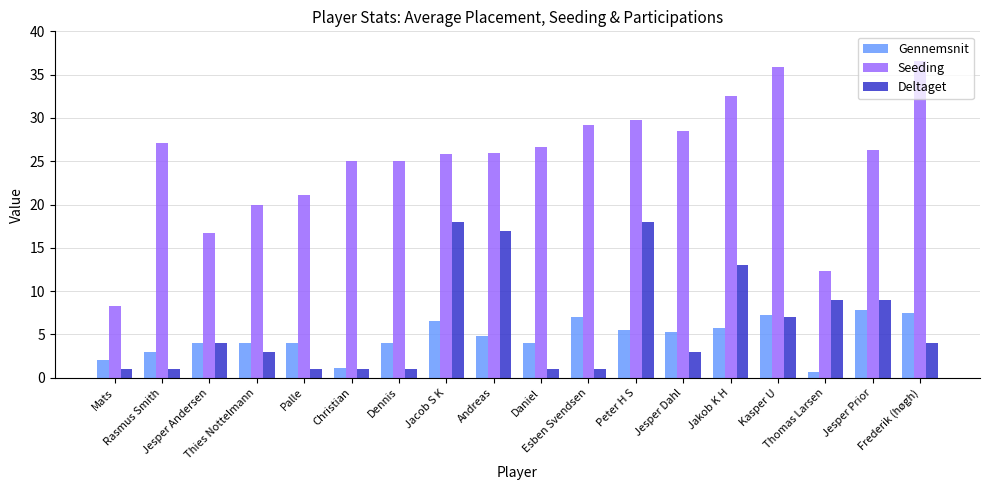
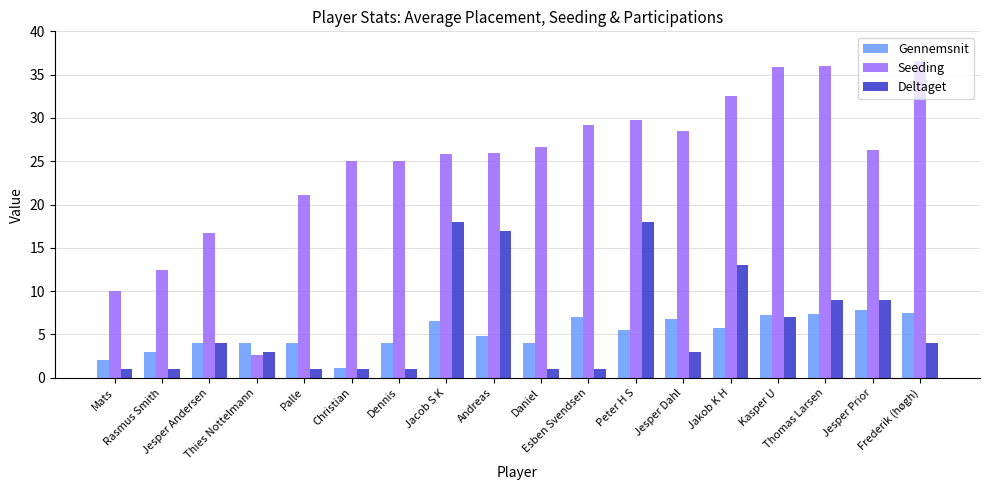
Seeding, Mats: 8 -> 10
Seeding, Rasmus Smith: 27 -> 13
Seeding, Thies Nottelmann: 20 -> 3
Gennemsnit, Jesper Dahl: 5 -> 7
Gennemsnit, Thomas Larsen: 1 -> 7
Seeding, Thomas Larsen: 12 -> 36
